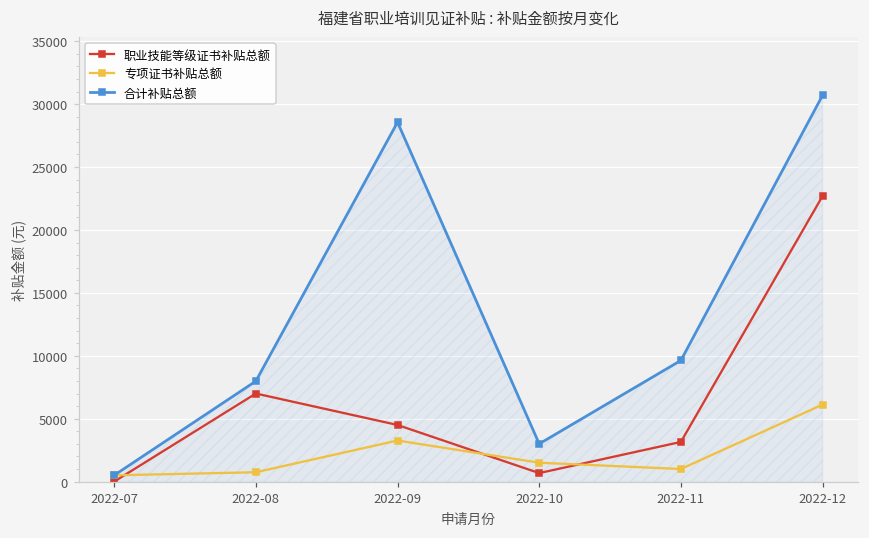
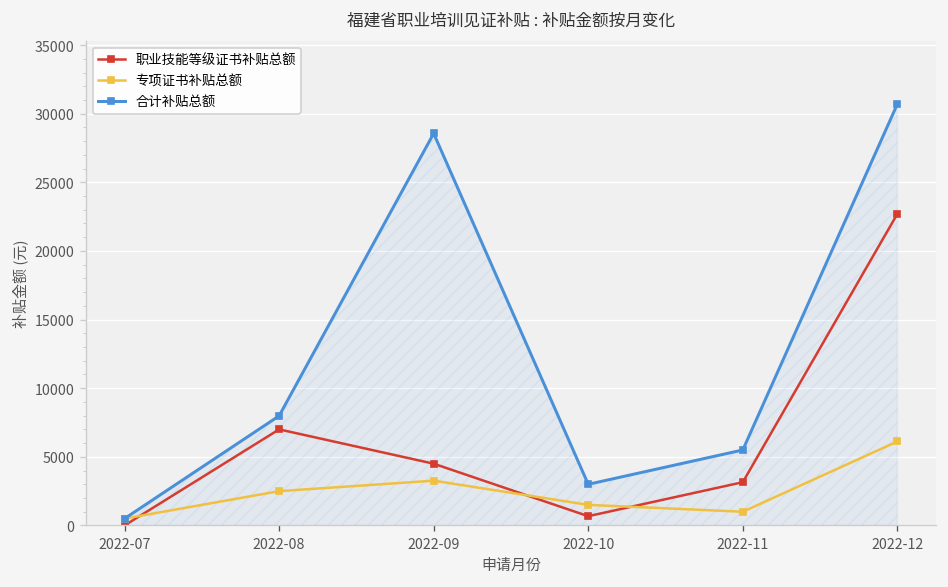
专项证书补贴总额, 2022-08: 700 -> 2500
合计补贴总额, 2022-11: 9600 -> 5500
